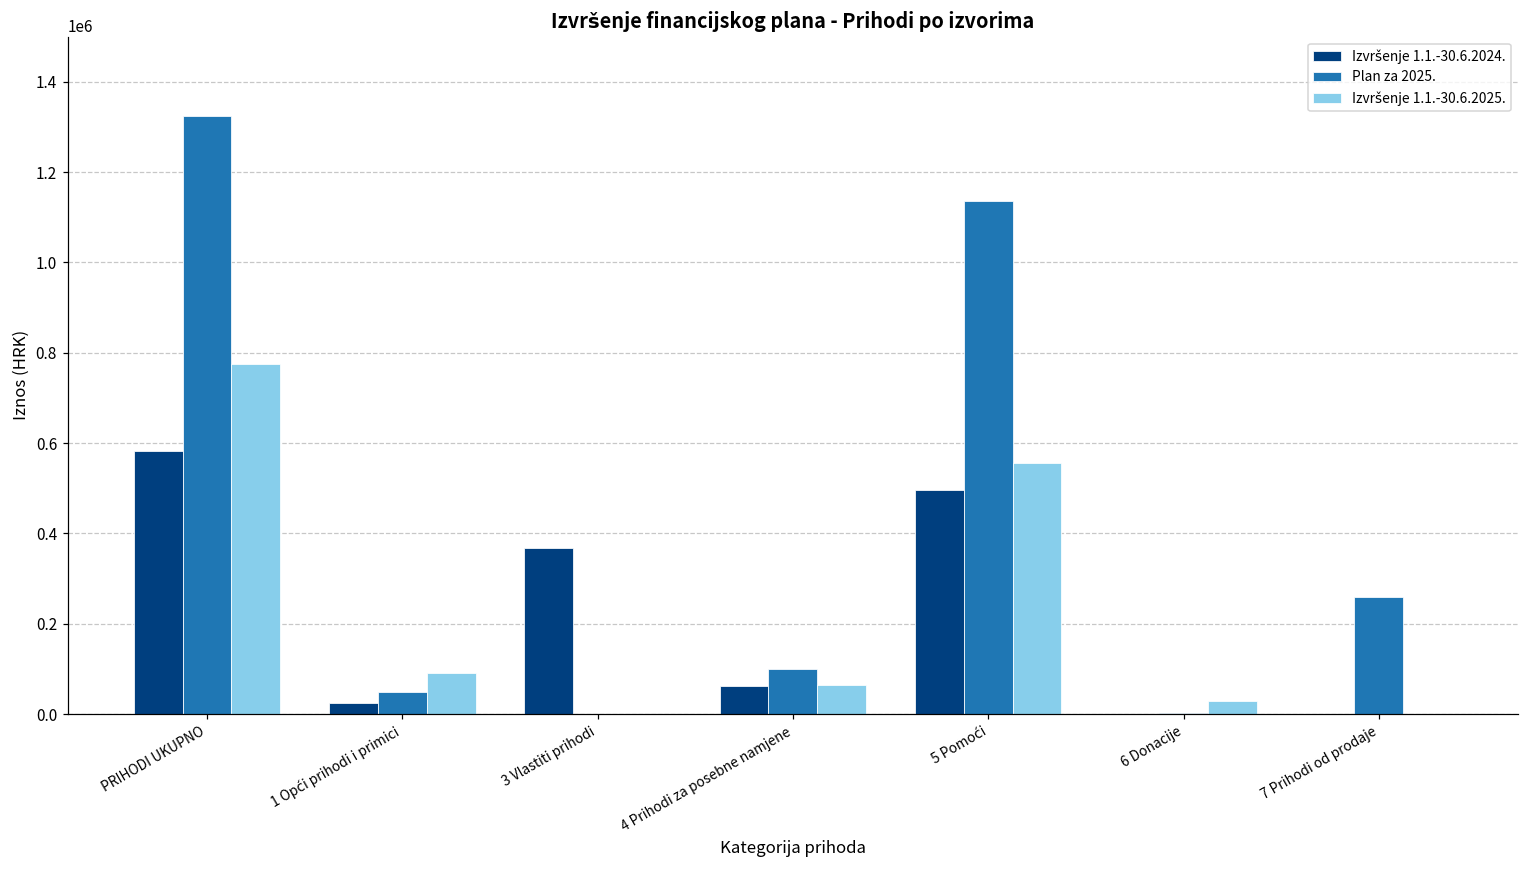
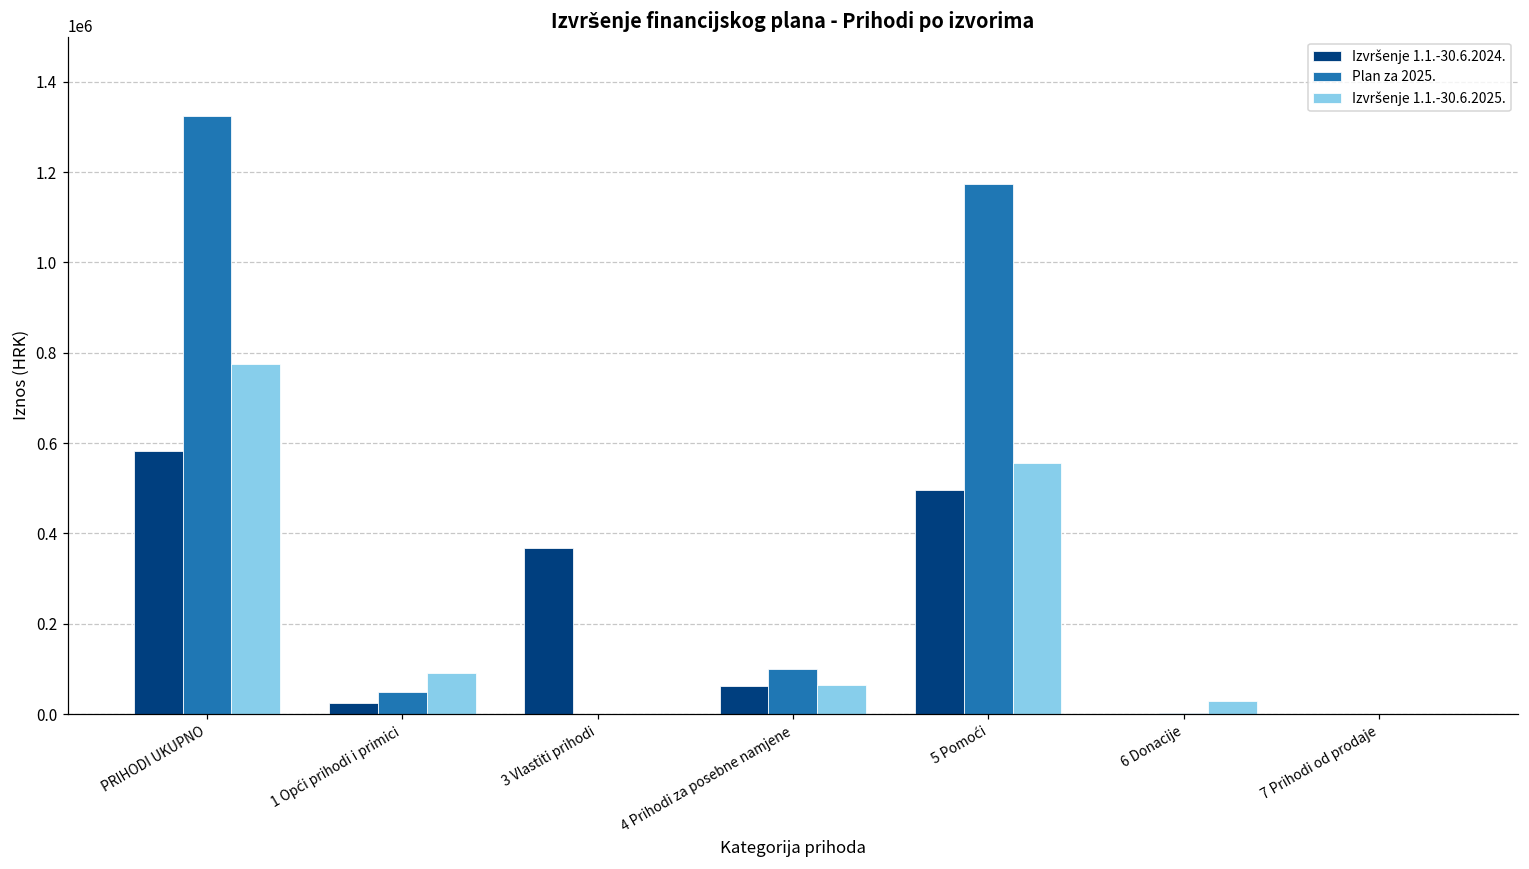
Plan za 2025., 5 Pomoći: 1140000 -> 1170000
Plan za 2025., 7 Prihodi od prodaje: 260000 -> 0
